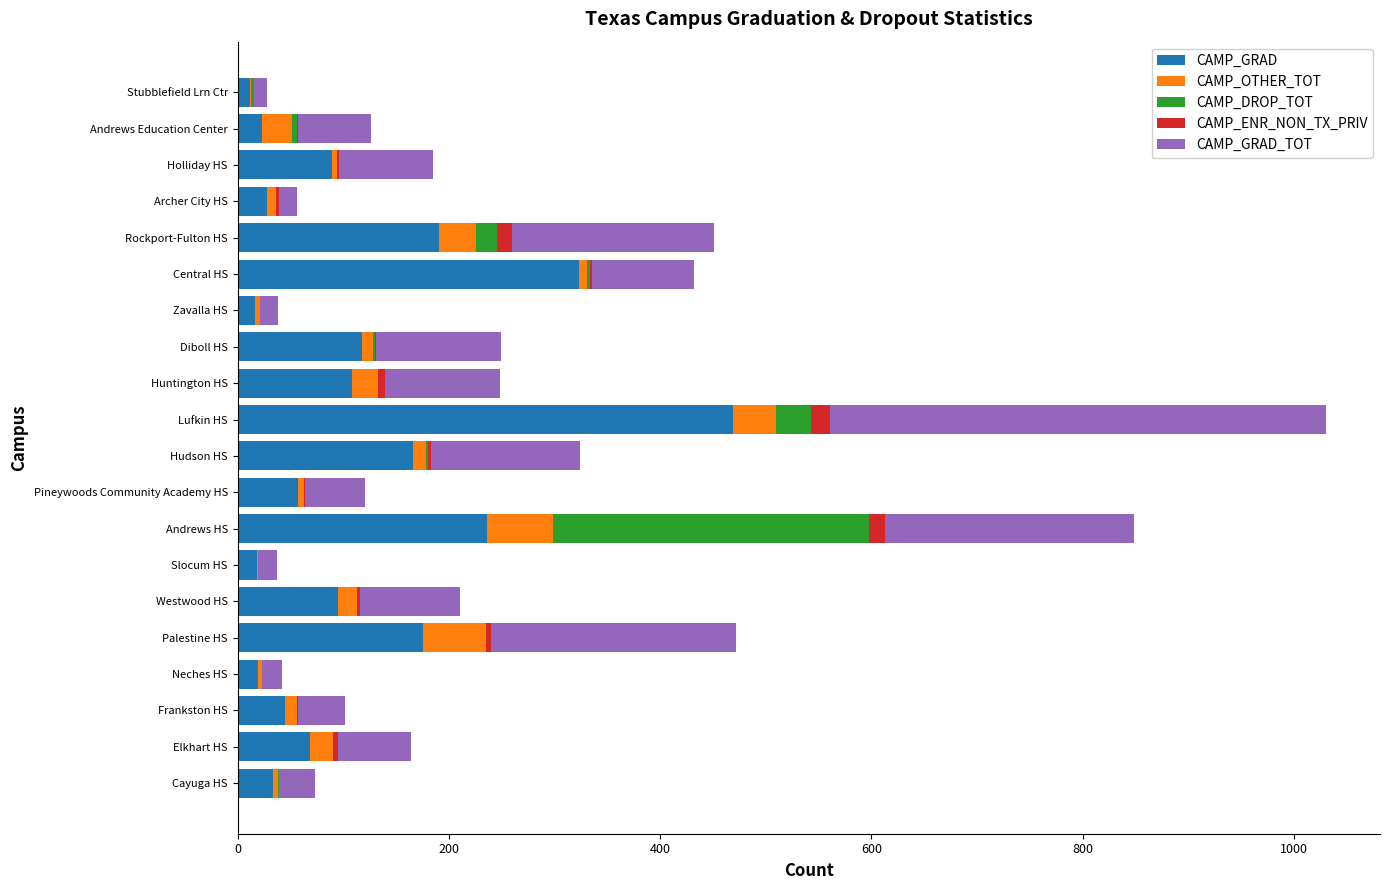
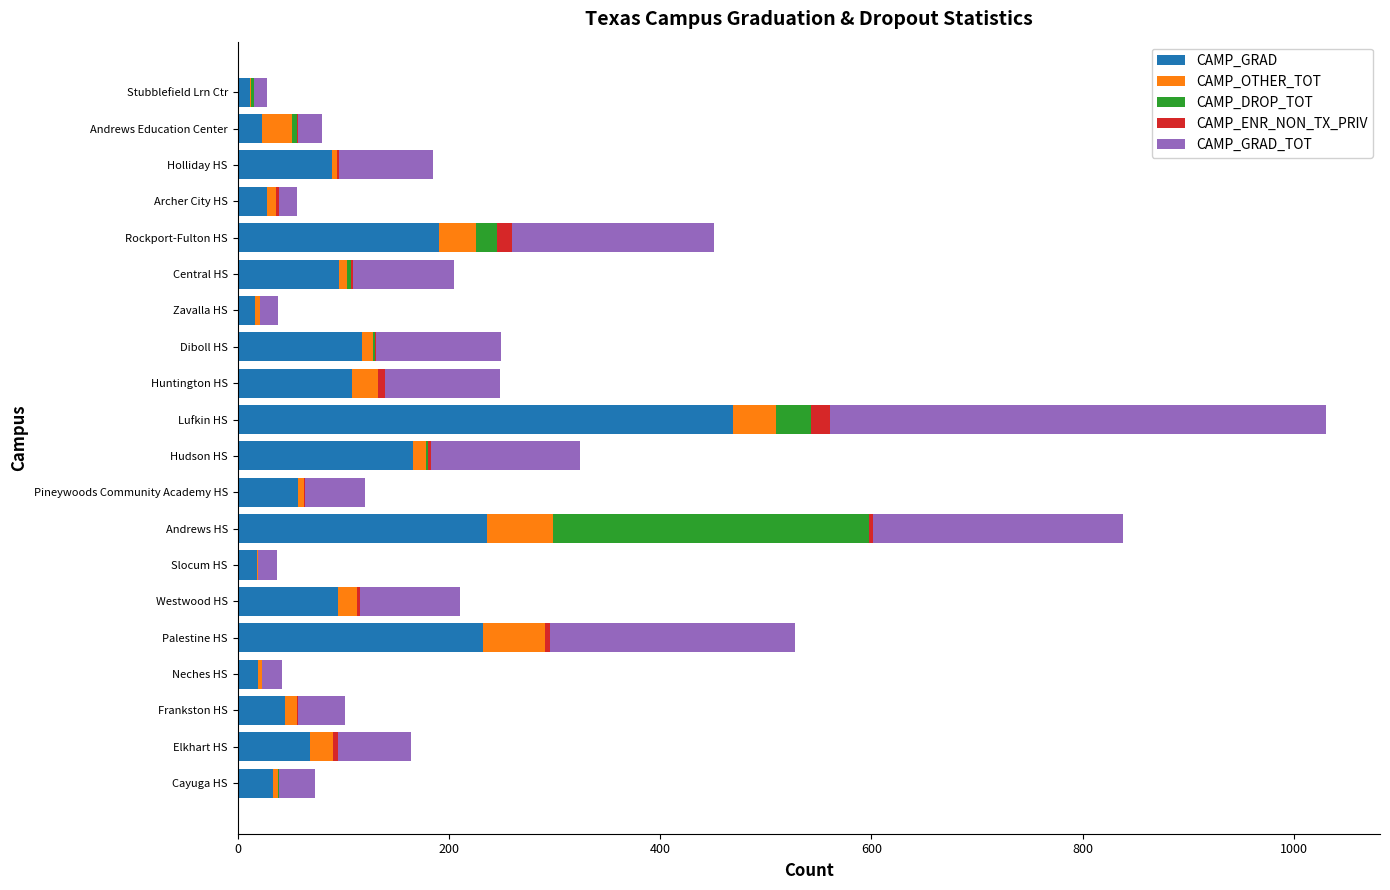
CAMP_GRAD_TOT, Andrews Education Center: 69 -> 23
CAMP_GRAD, Central HS: 323 -> 96
CAMP_ENR_NON_TX_PRIV, Andrews HS: 15 -> 4
CAMP_GRAD, Palestine HS: 176 -> 232
